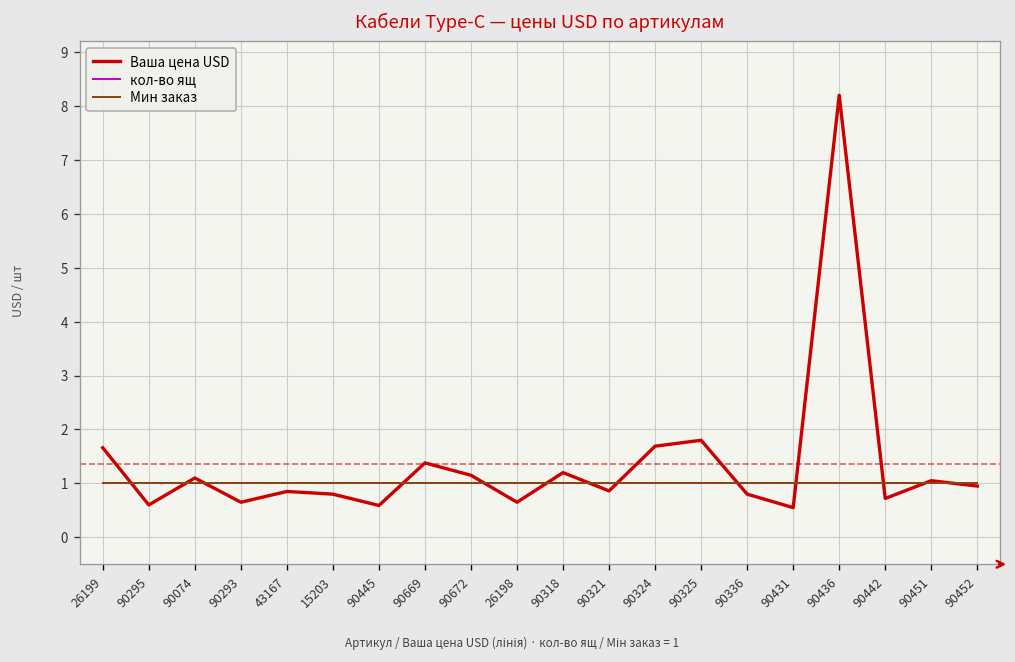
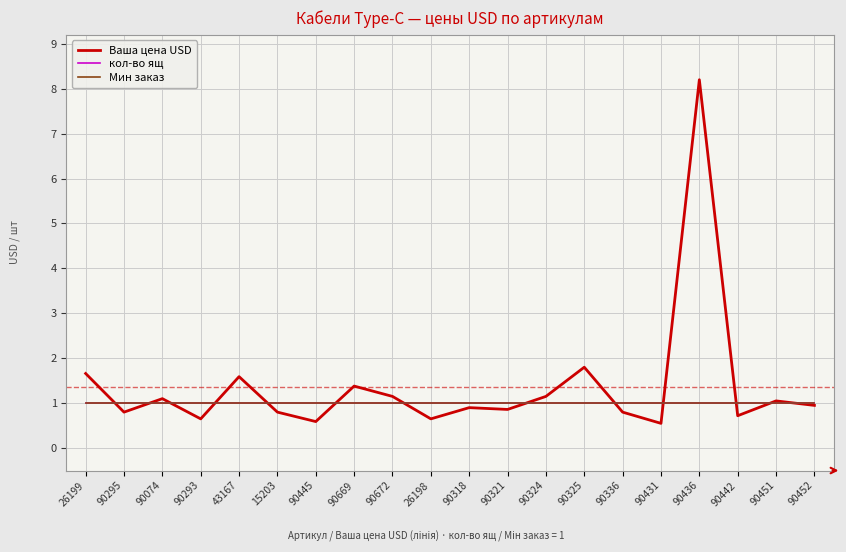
Ваша цена USD, 90295: 0.6 -> 0.8
Ваша цена USD, 43167: 0.9 -> 1.6
Ваша цена USD, 90318: 1.2 -> 0.9
Ваша цена USD, 90324: 1.7 -> 1.2
